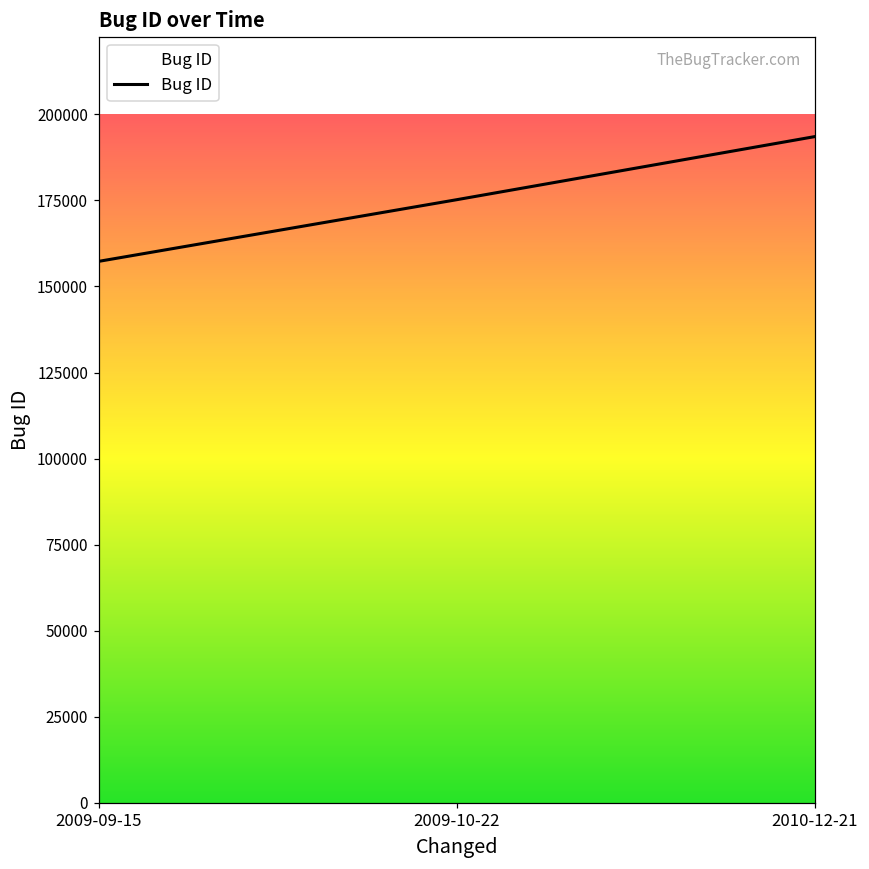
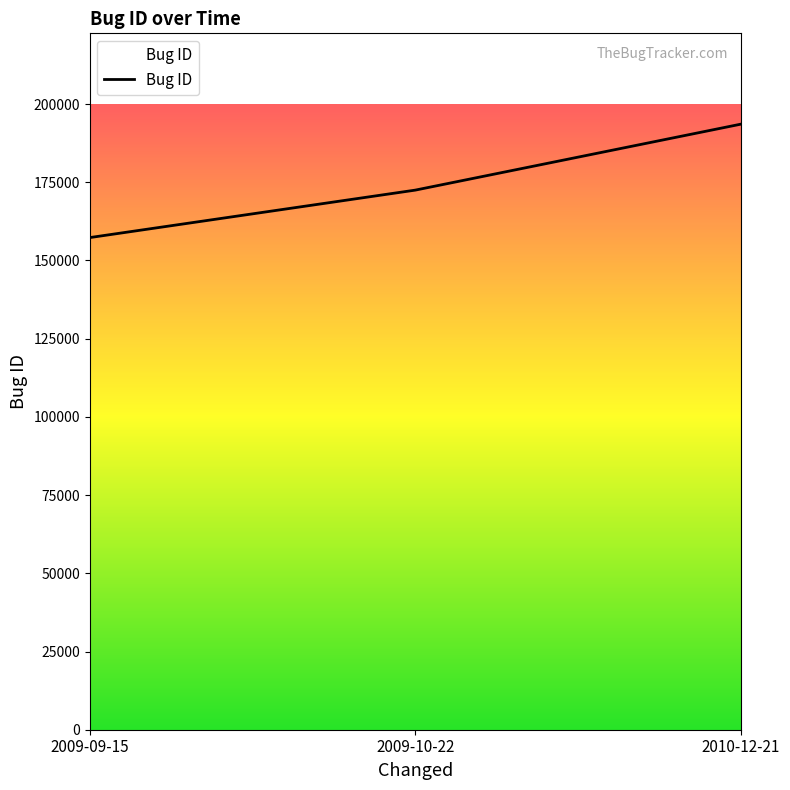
2009-10-22: 175000 -> 172000
